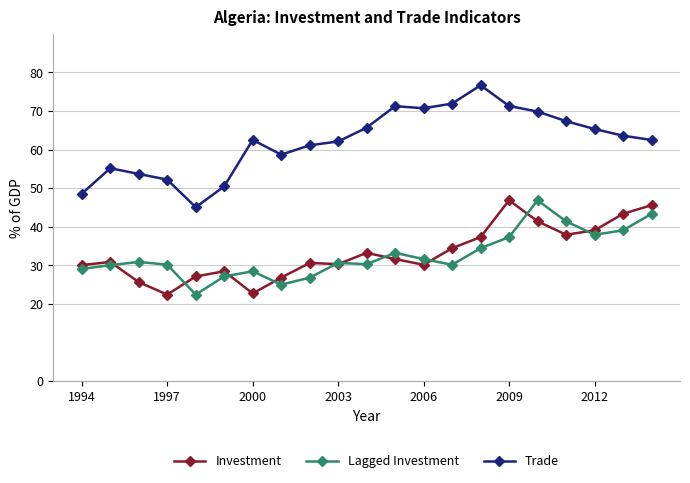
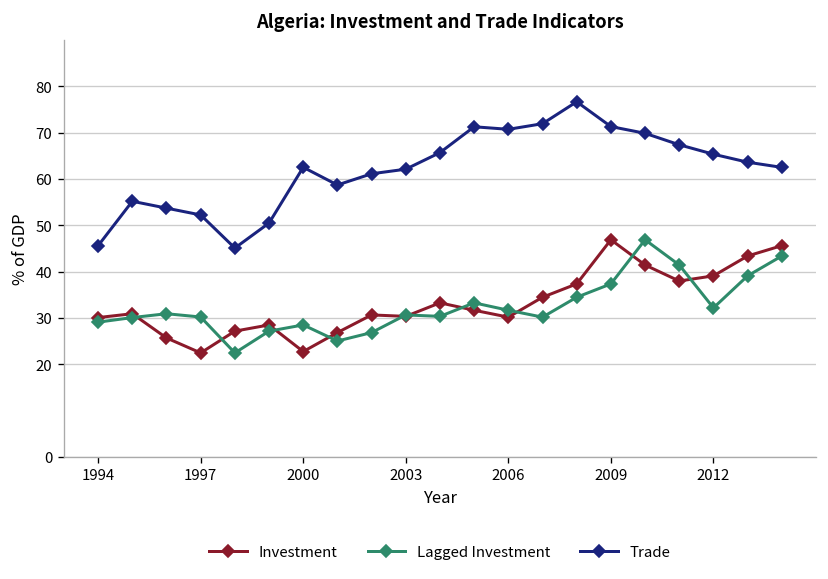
Trade, 1994: 49 -> 46
Lagged Investment, 2012: 38 -> 32
